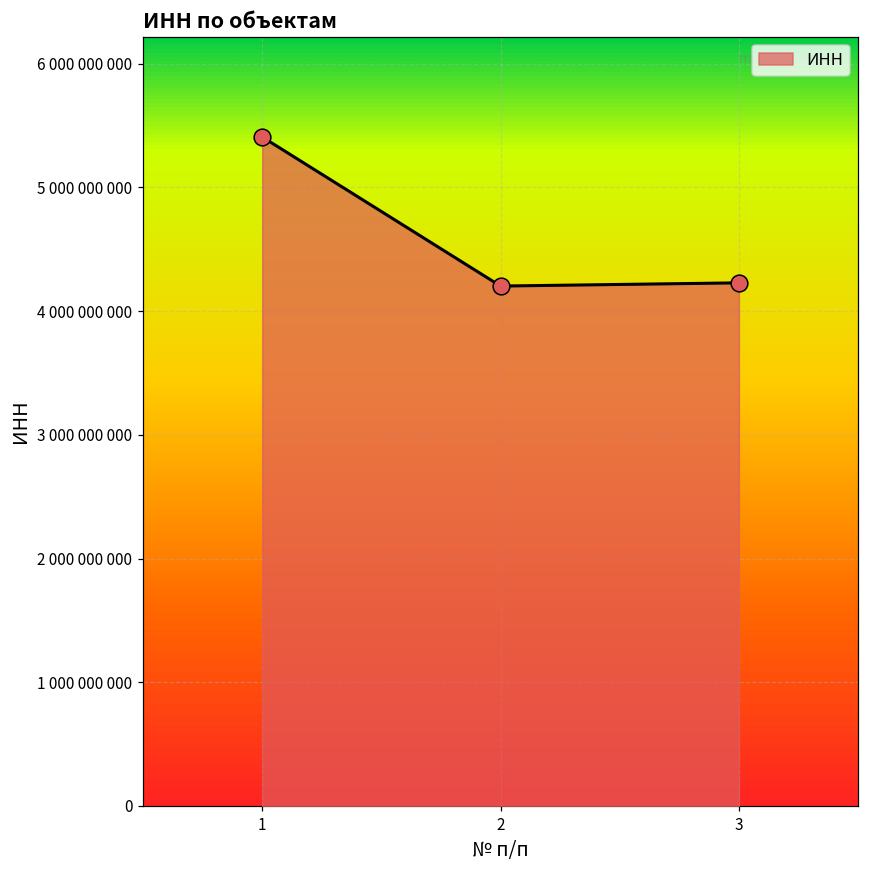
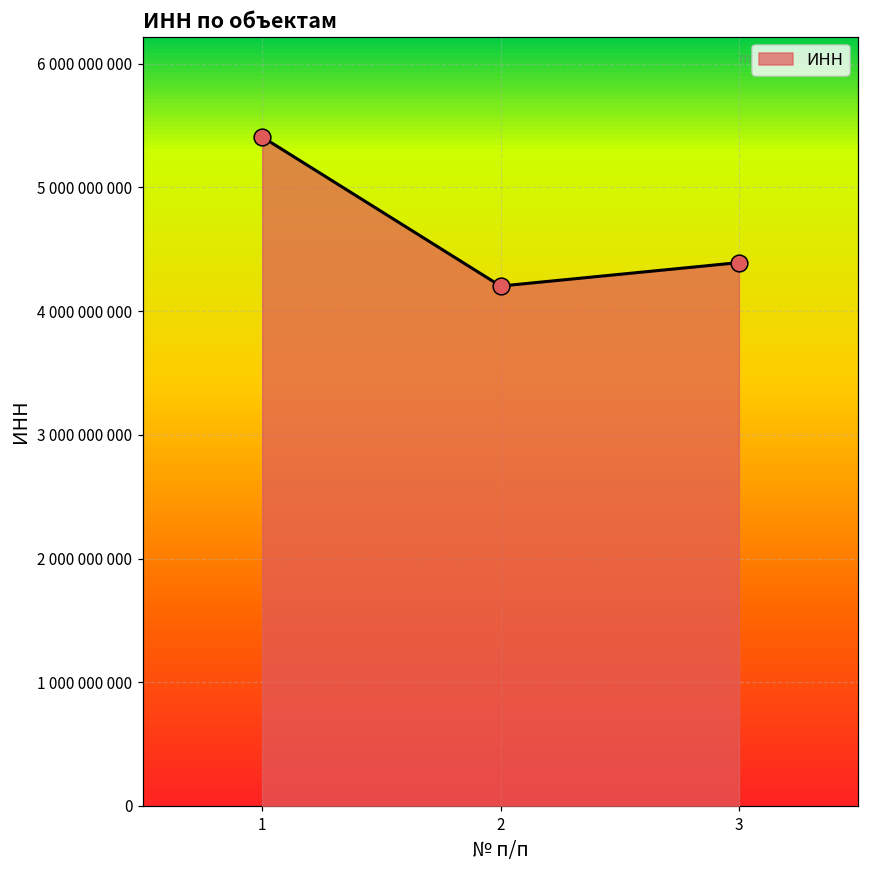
3: 4230000000 -> 4390000000
